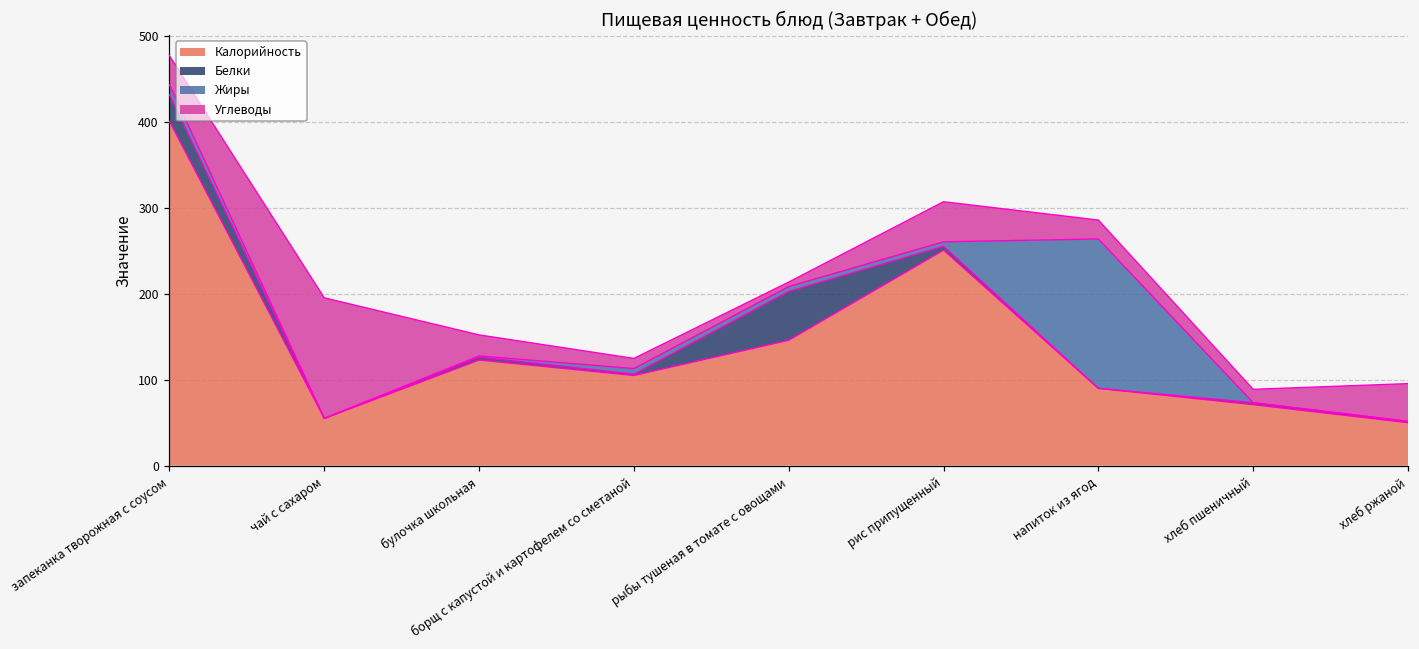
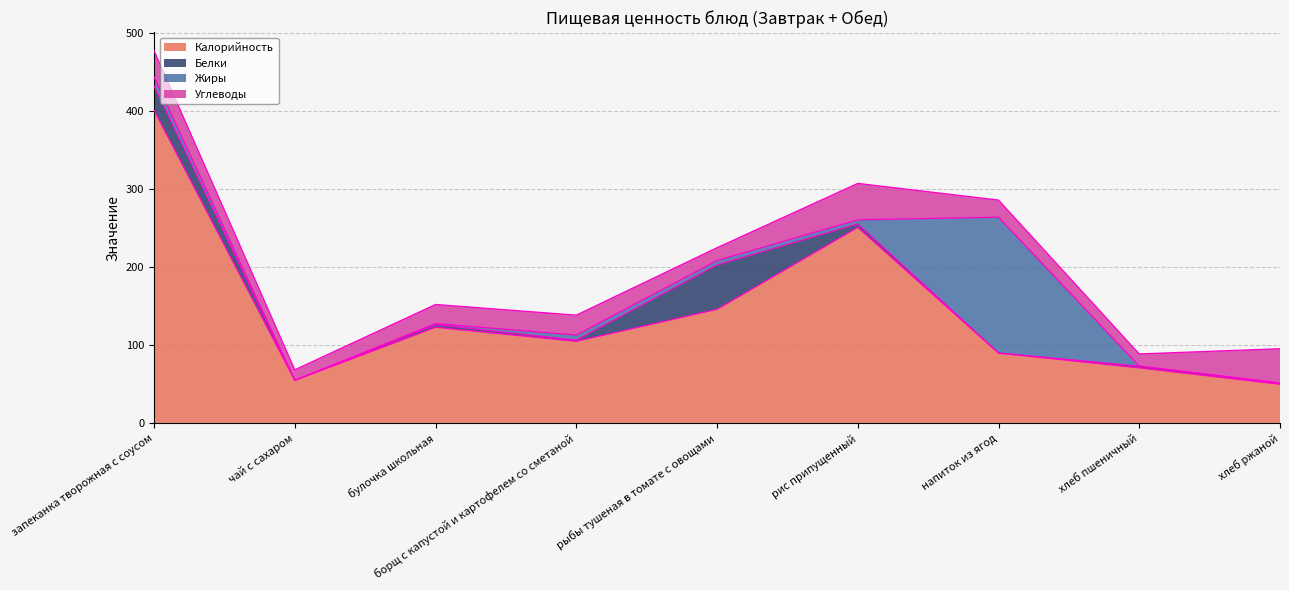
Углеводы, чай с сахаром: 140 -> 10
Углеводы, борщ с капустой и картофелем со сметаной: 10 -> 30
Углеводы, рыбы тушеная в томате с овощами: 10 -> 20
